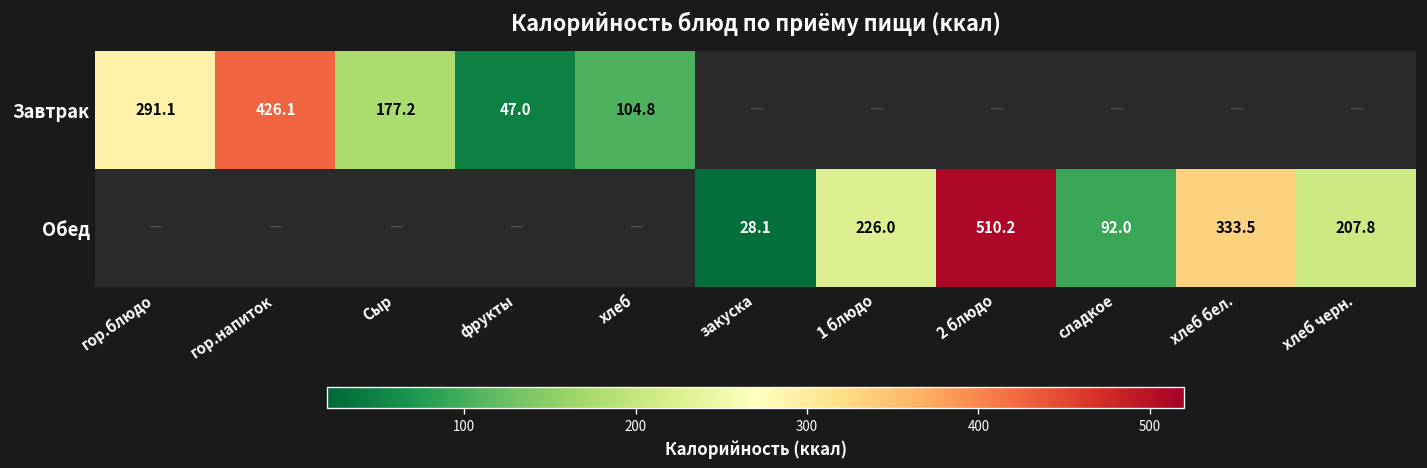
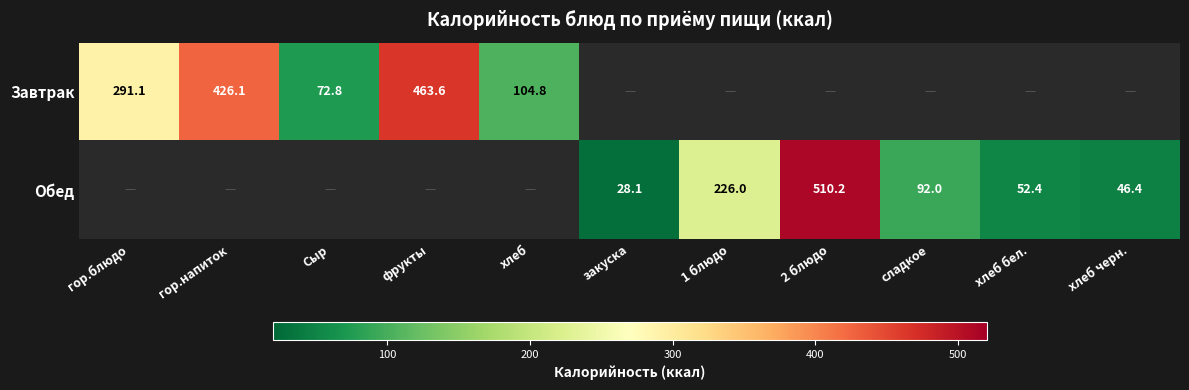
Завтрак, Сыр: 177.2 -> 72.8
Завтрак, фрукты: 47.0 -> 463.6
Обед, хлеб бел.: 333.5 -> 52.4
Обед, хлеб черн.: 207.8 -> 46.4
